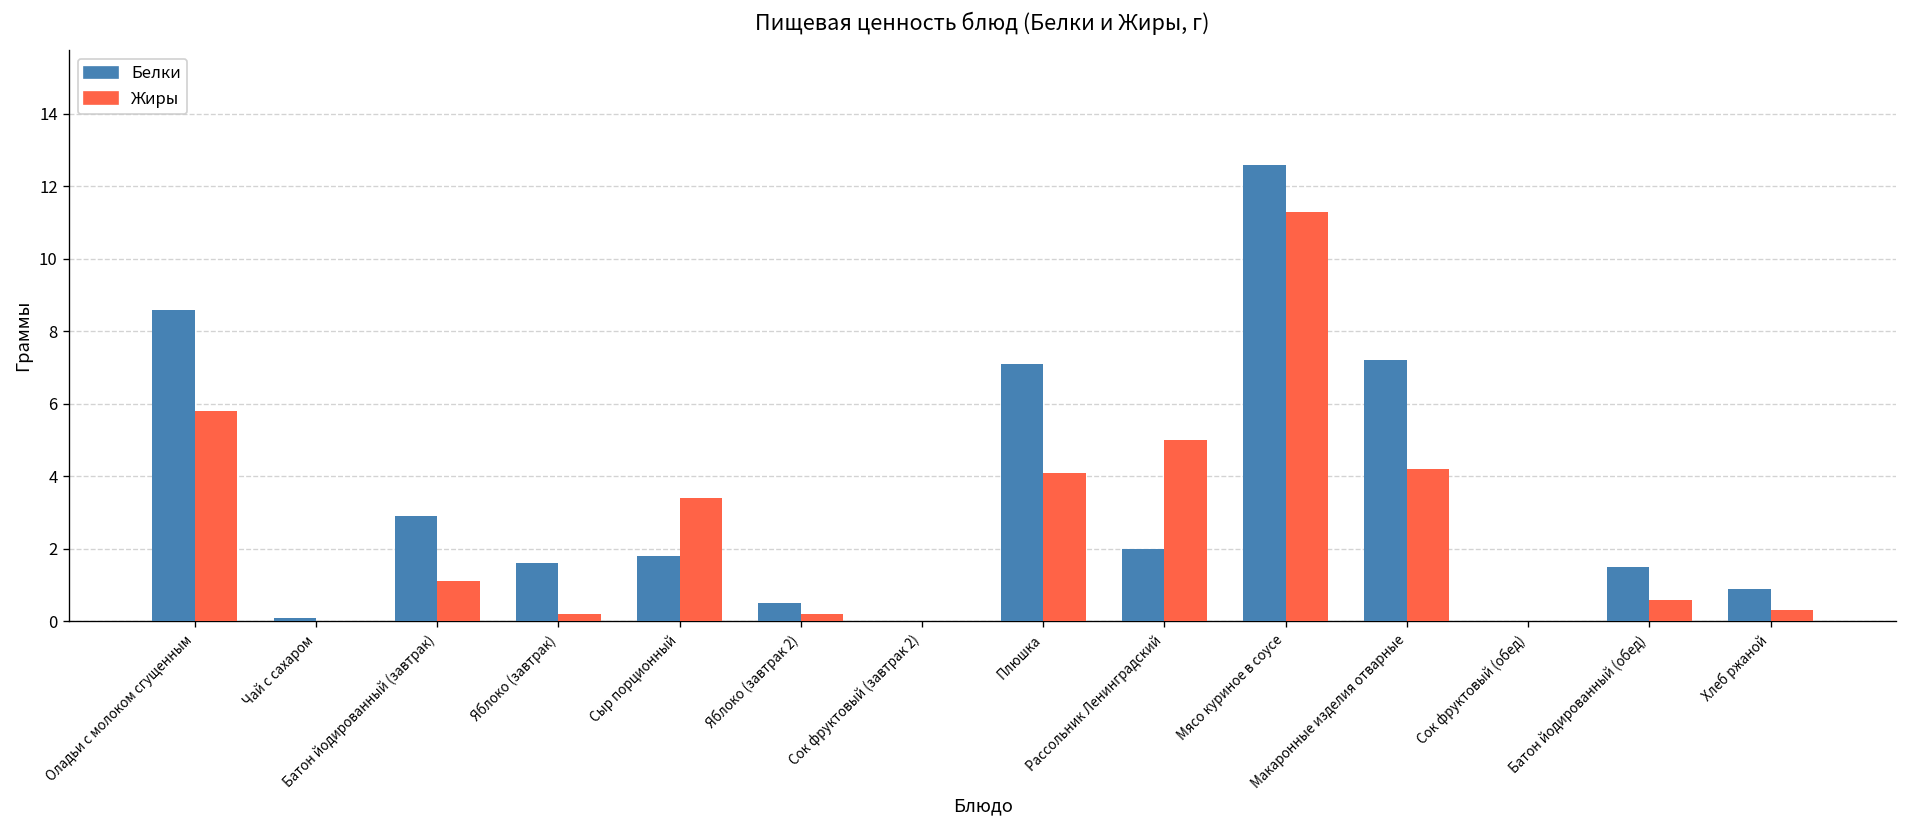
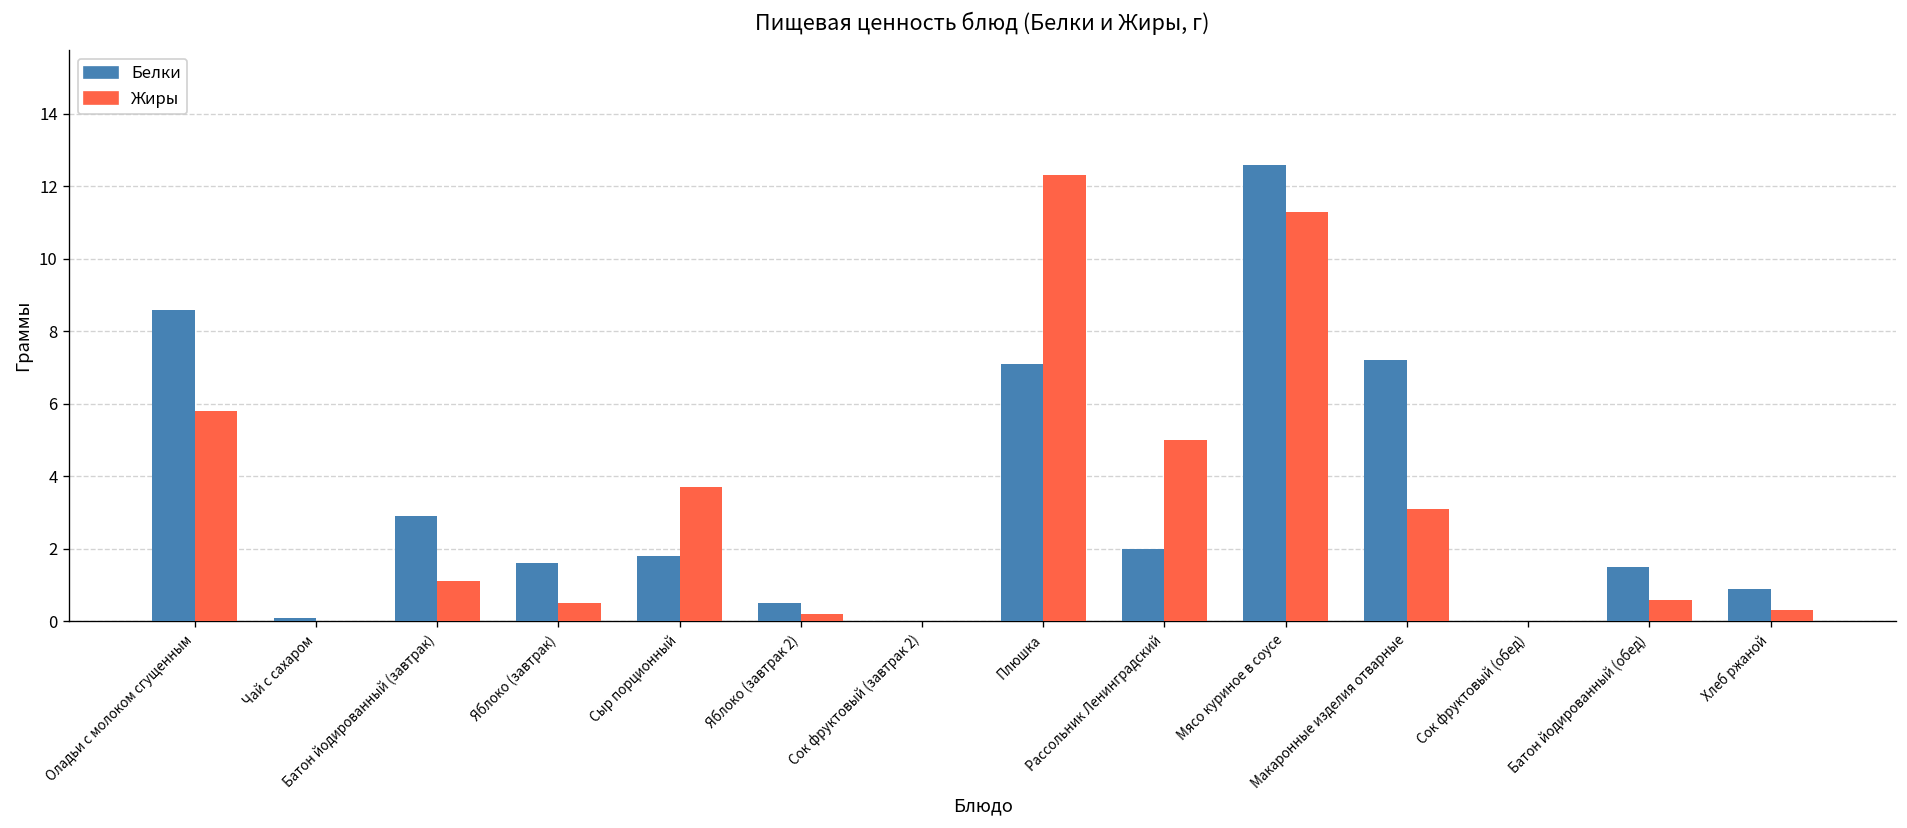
Жиры, Яблоко (завтрак): 0.2 -> 0.5
Жиры, Сыр порционный: 3.4 -> 3.7
Жиры, Плюшка: 4.1 -> 12.3
Жиры, Макаронные изделия отварные: 4.2 -> 3.1
